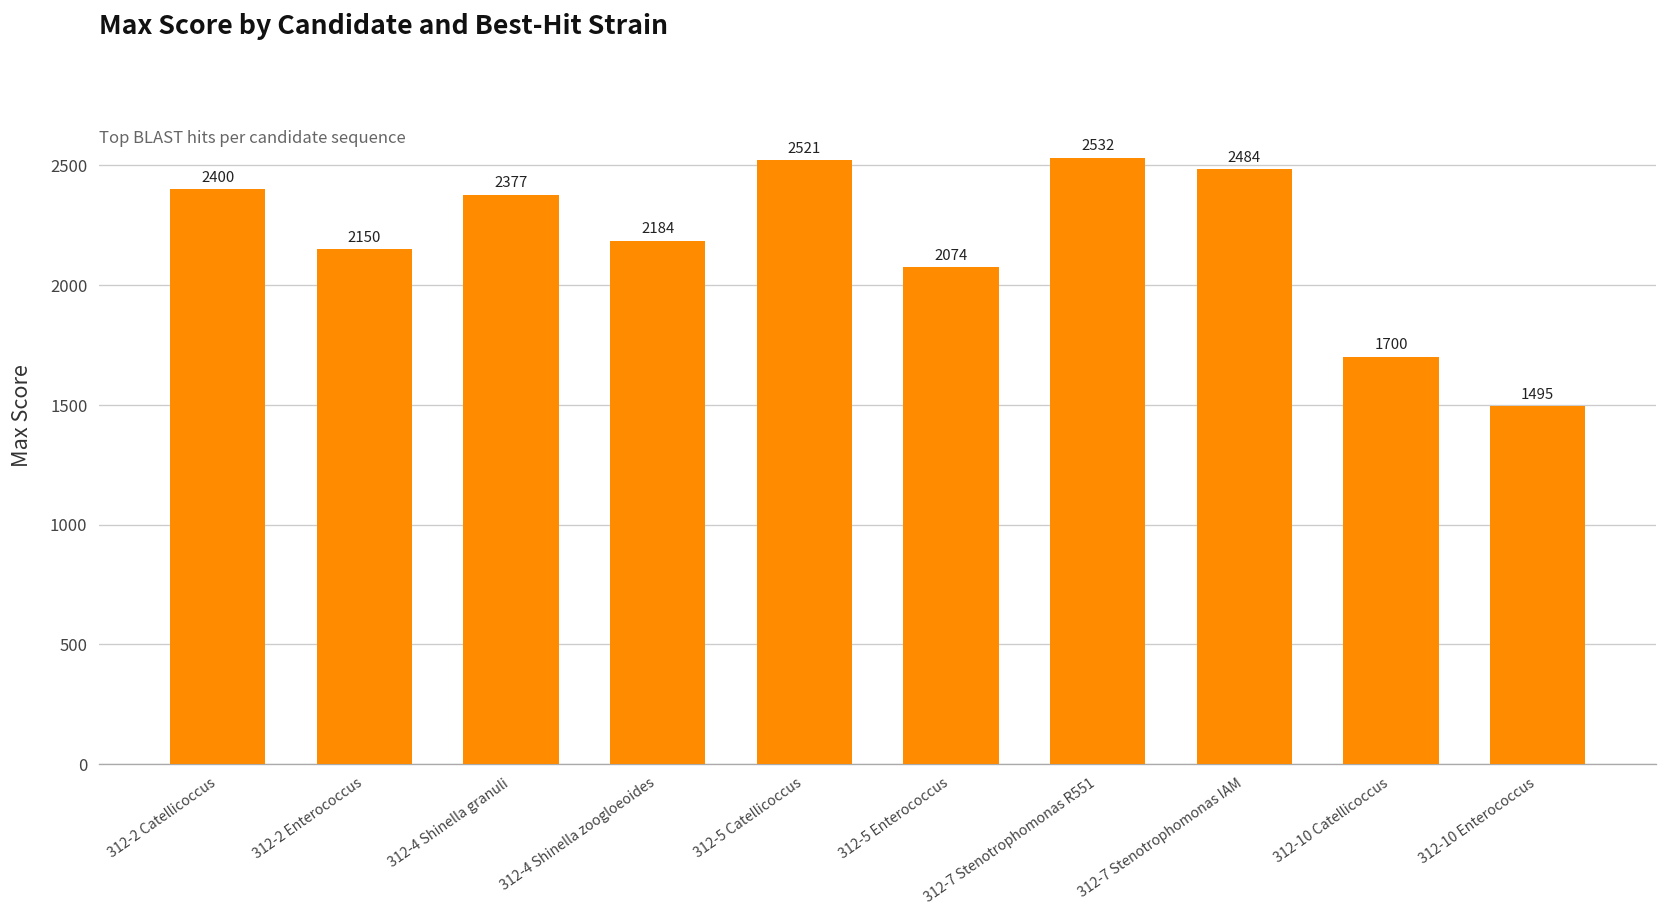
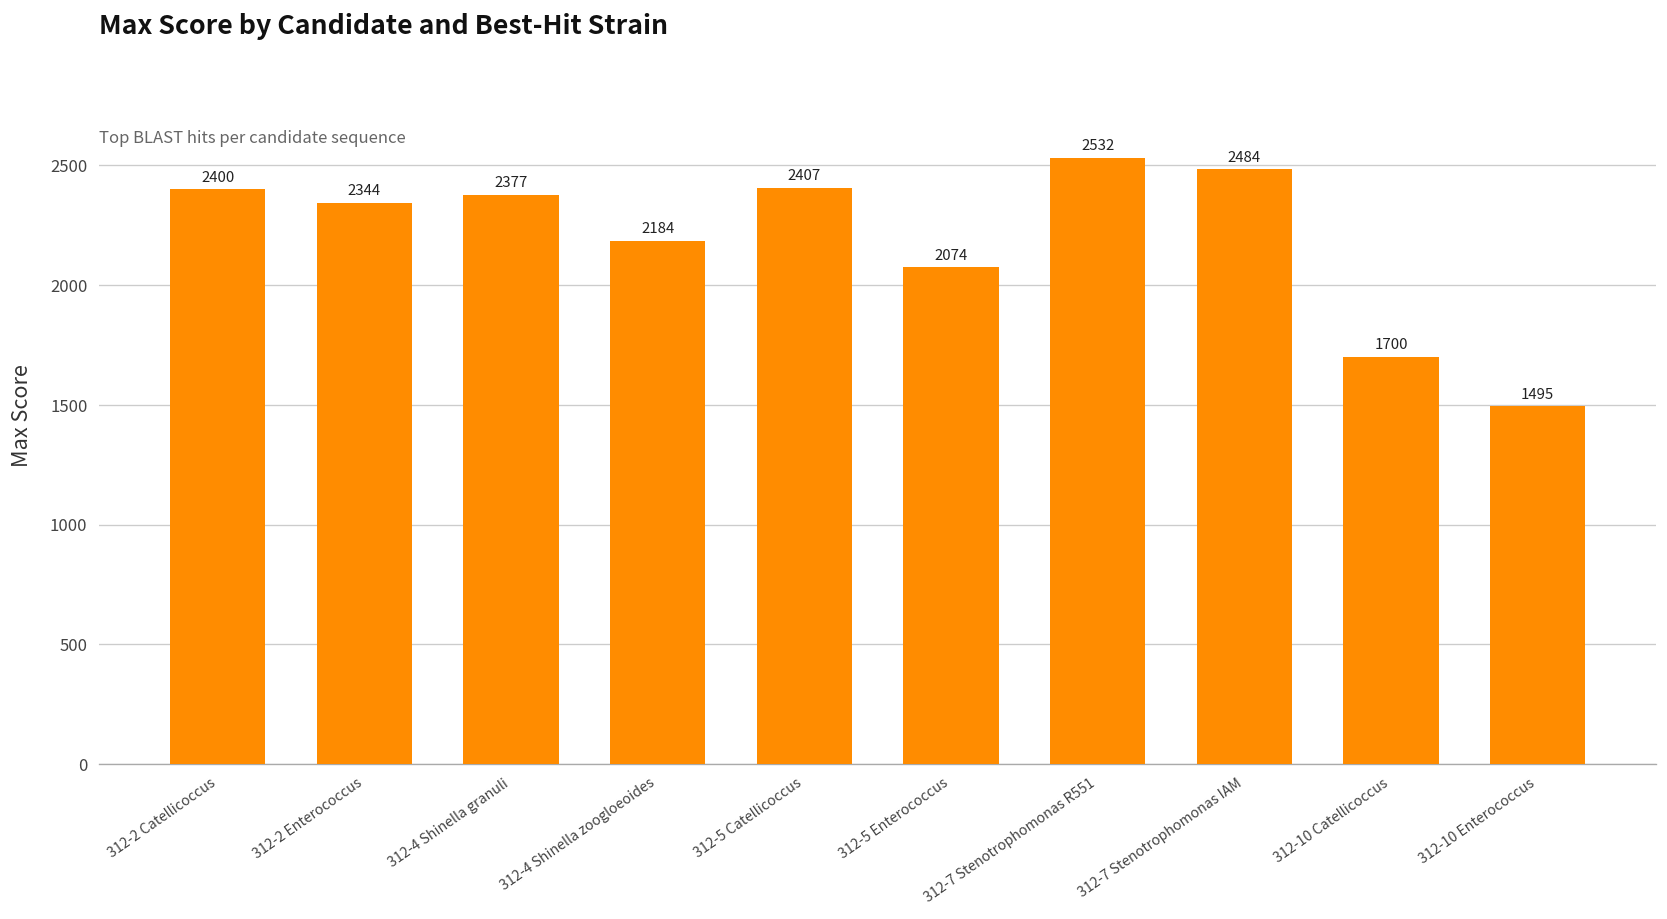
312-2 Enterococcus: 2150 -> 2344
312-5 Catellicoccus: 2521 -> 2407
